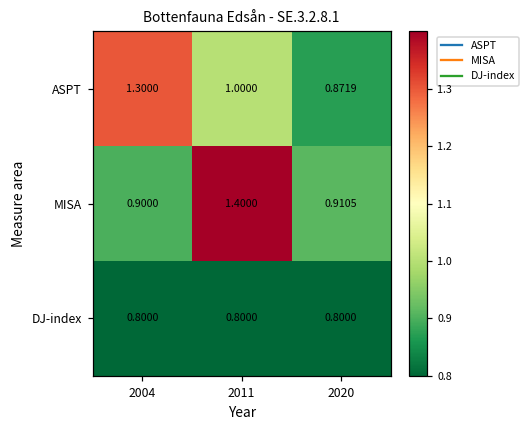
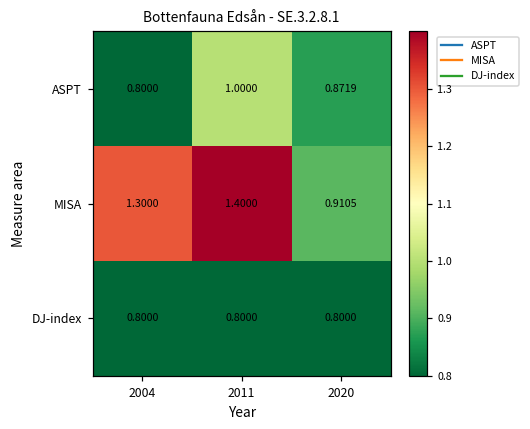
ASPT, 2004: 1.3000 -> 0.8000
MISA, 2004: 0.9000 -> 1.3000
